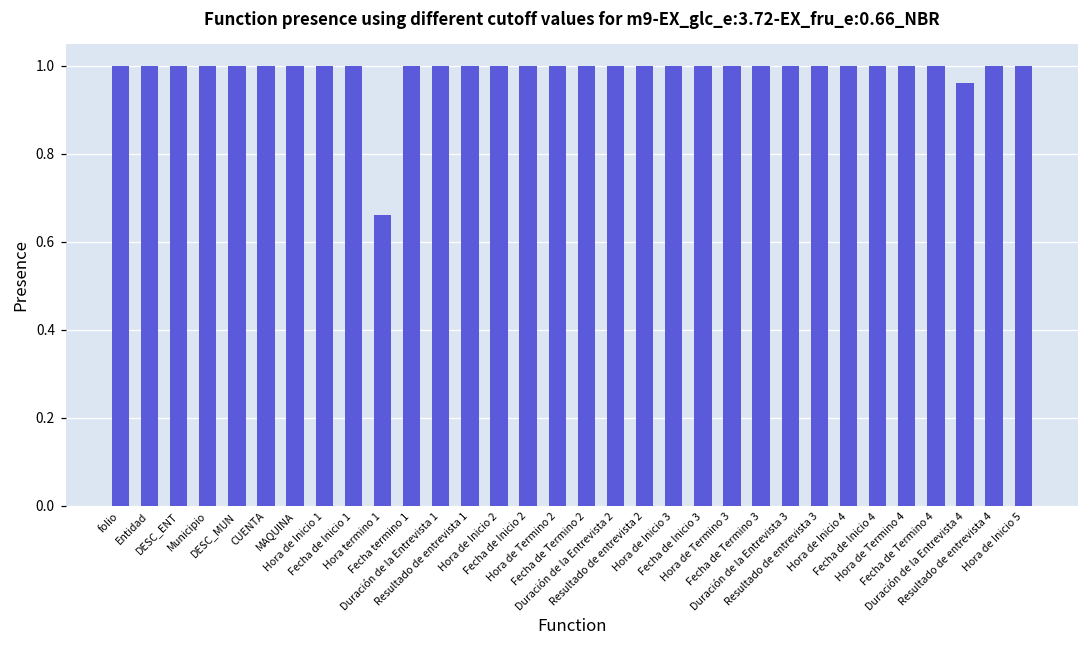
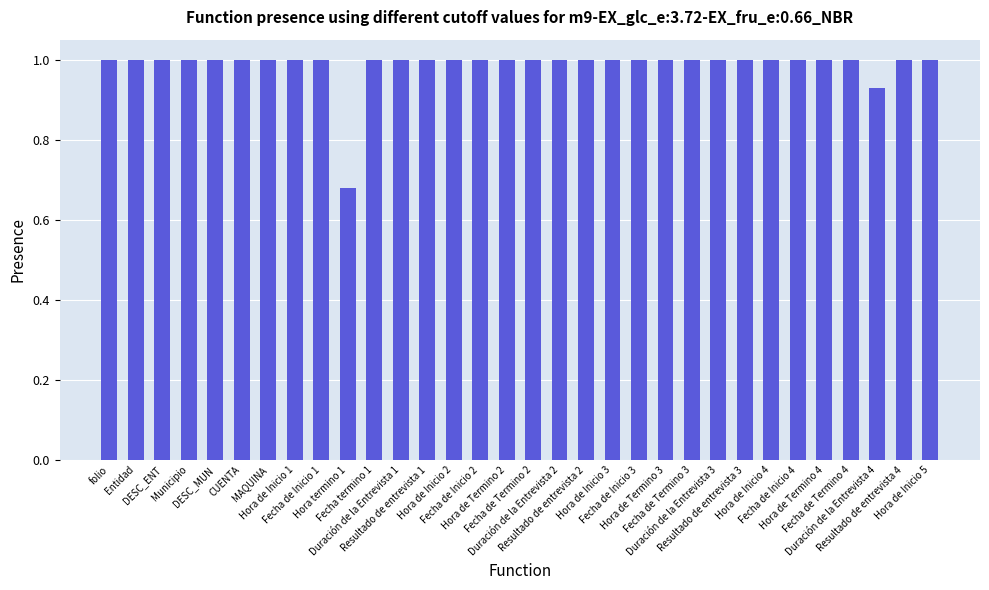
Hora termino 1: 0.66 -> 0.68
Duración de la Entrevista 4: 0.96 -> 0.93
